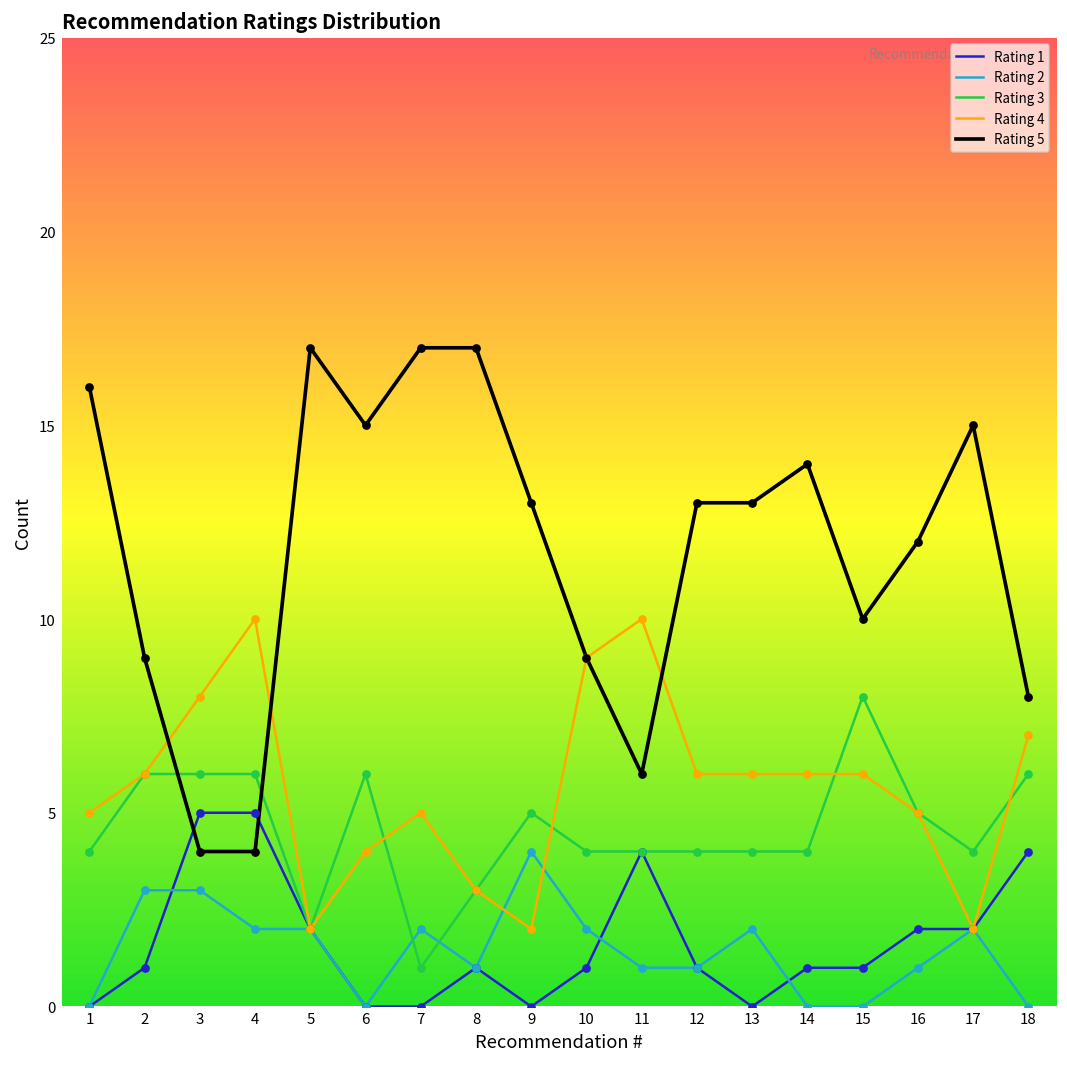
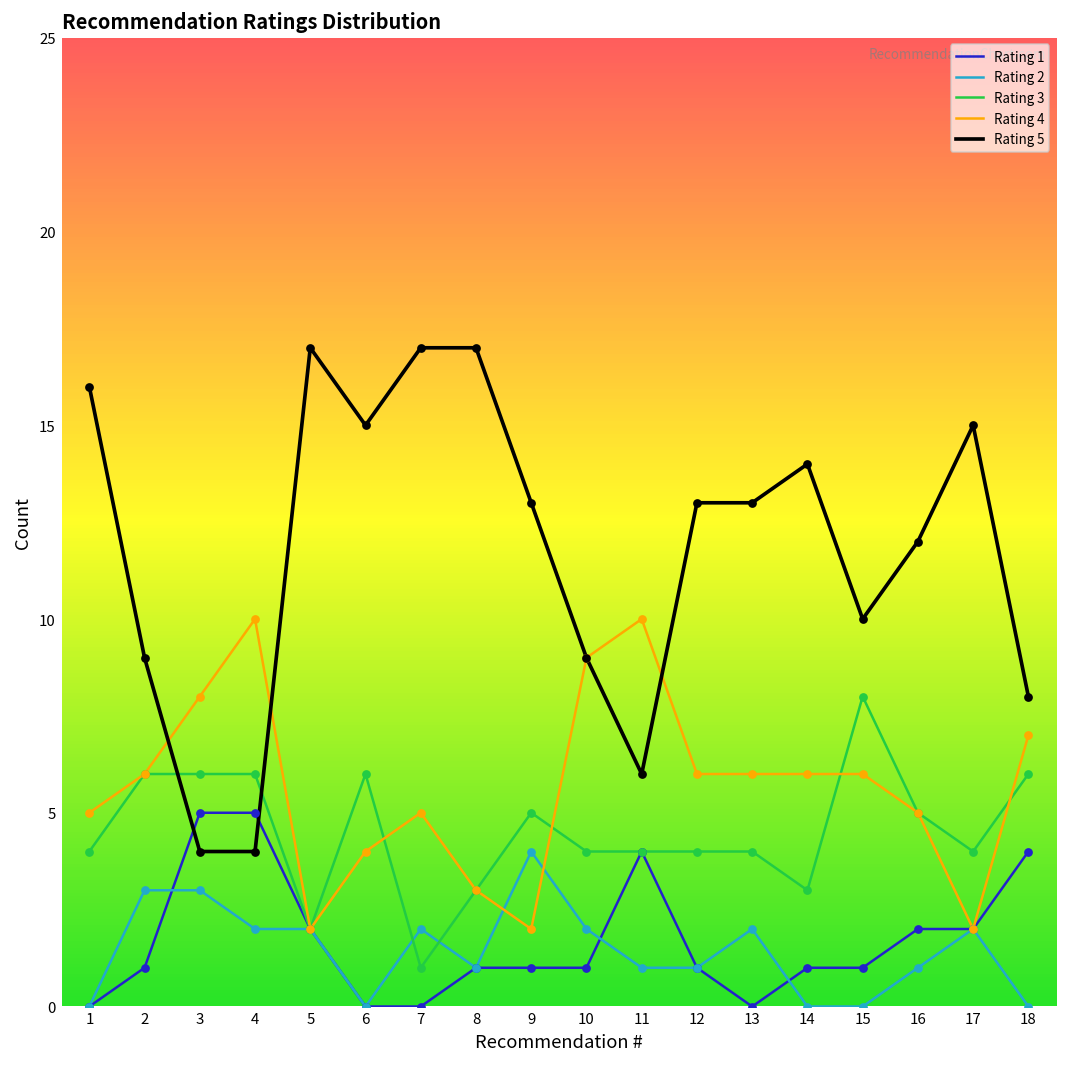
Rating 1, 9: 0 -> 1
Rating 3, 14: 4 -> 3
